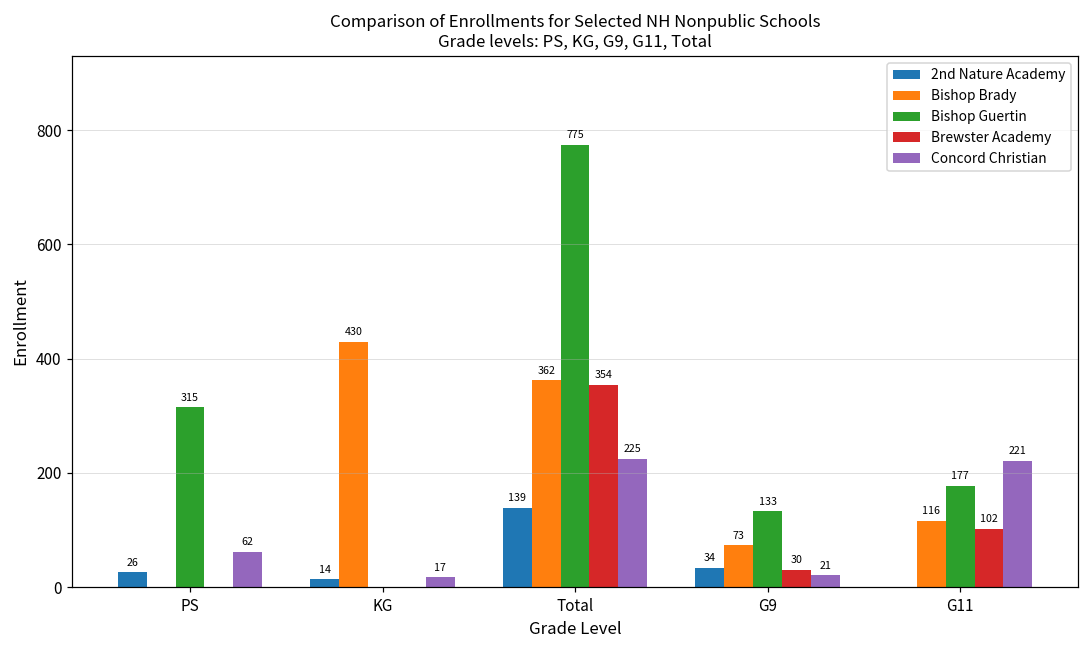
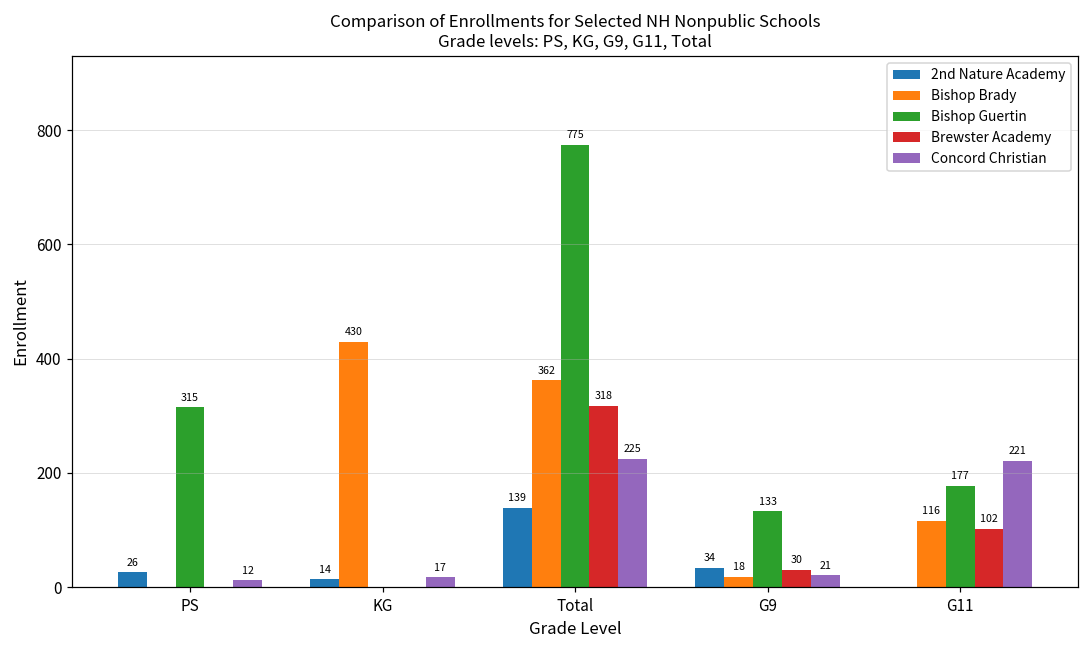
Concord Christian, PS: 62 -> 12
Brewster Academy, Total: 354 -> 318
Bishop Brady, G9: 73 -> 18
